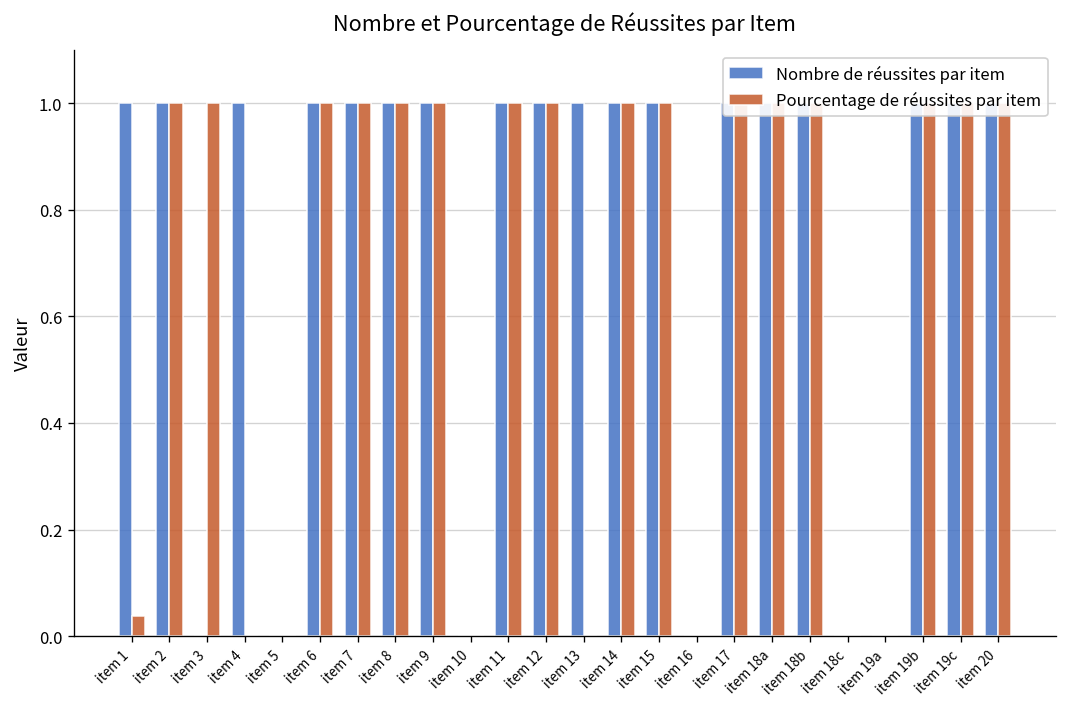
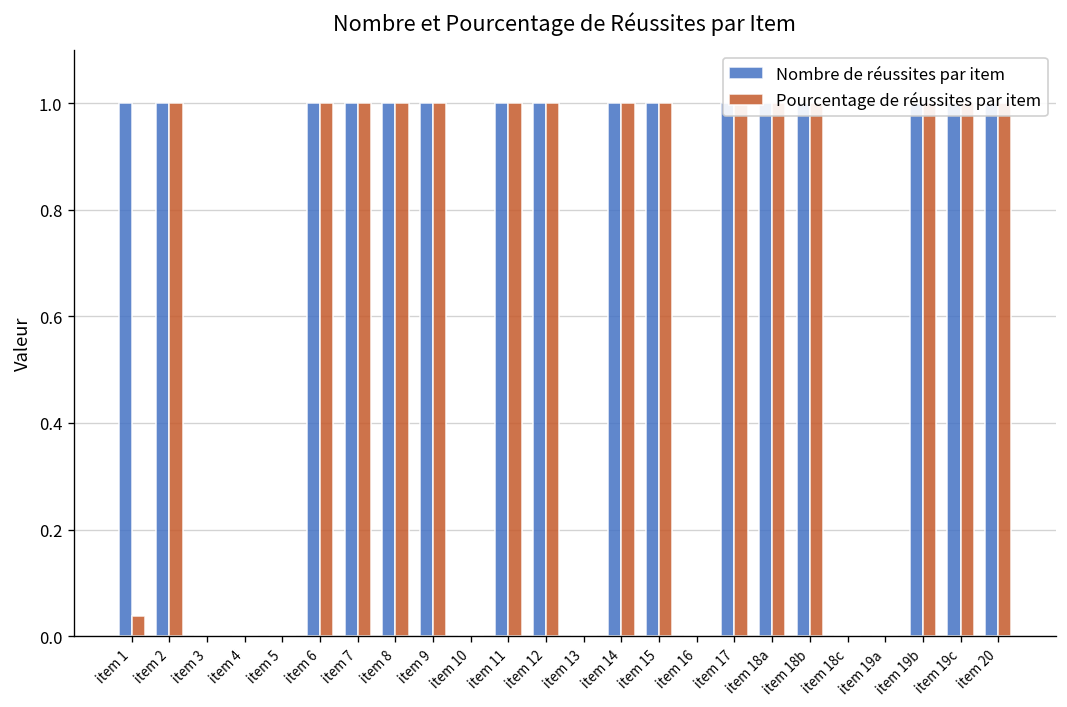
Pourcentage de réussites par item, item 3: 1 -> 0
Nombre de réussites par item, item 4: 1 -> 0
Nombre de réussites par item, item 13: 1 -> 0
